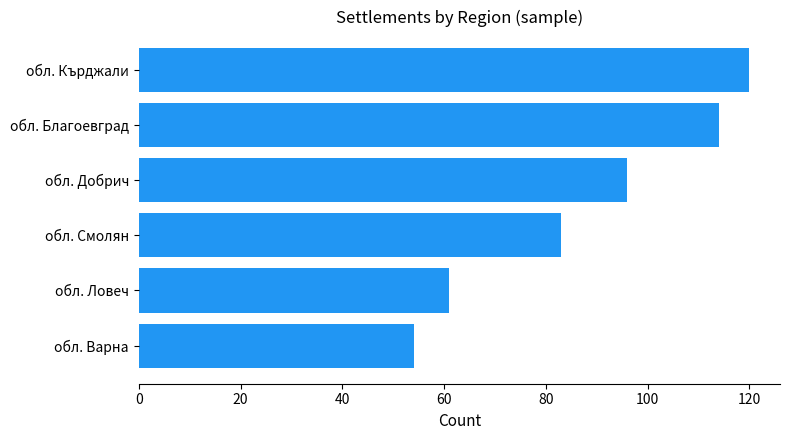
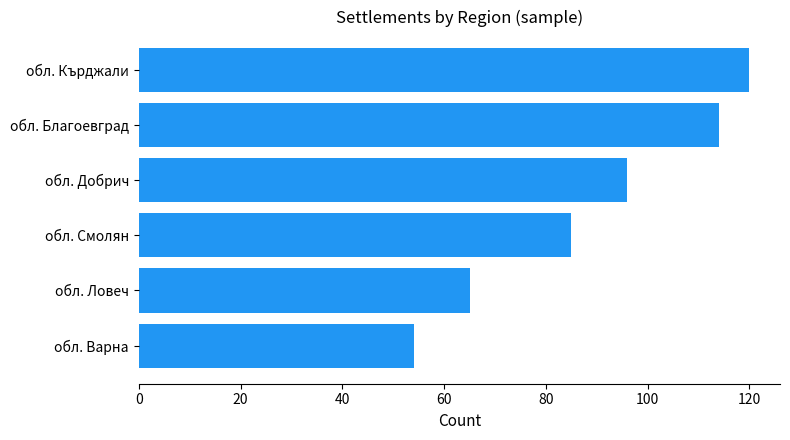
обл. Смолян: 83 -> 85
обл. Ловеч: 61 -> 65
